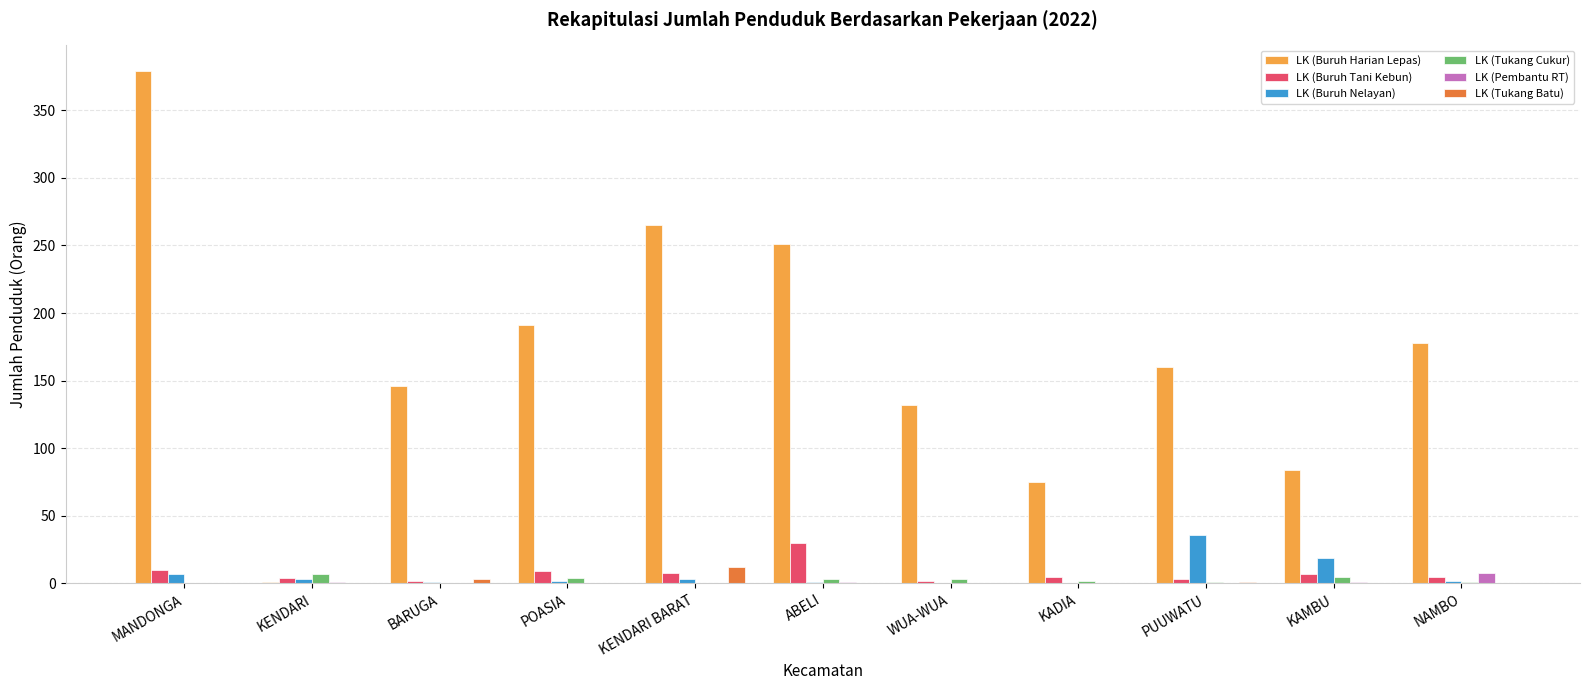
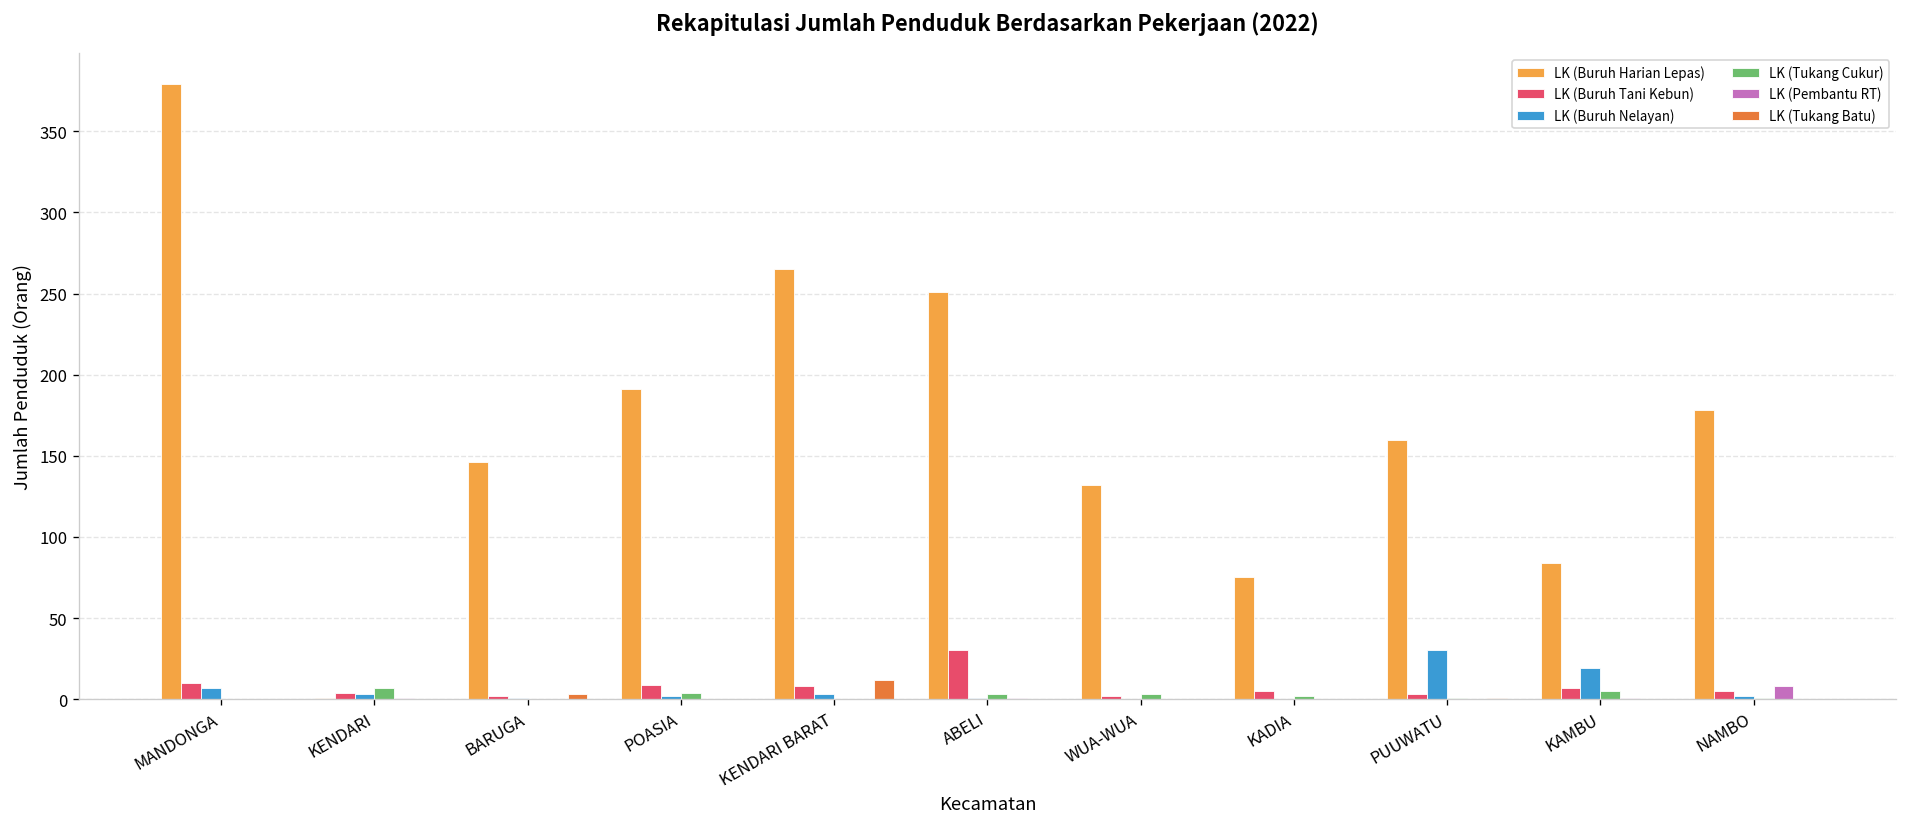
LK (Buruh Nelayan), PUUWATU: 36 -> 30
